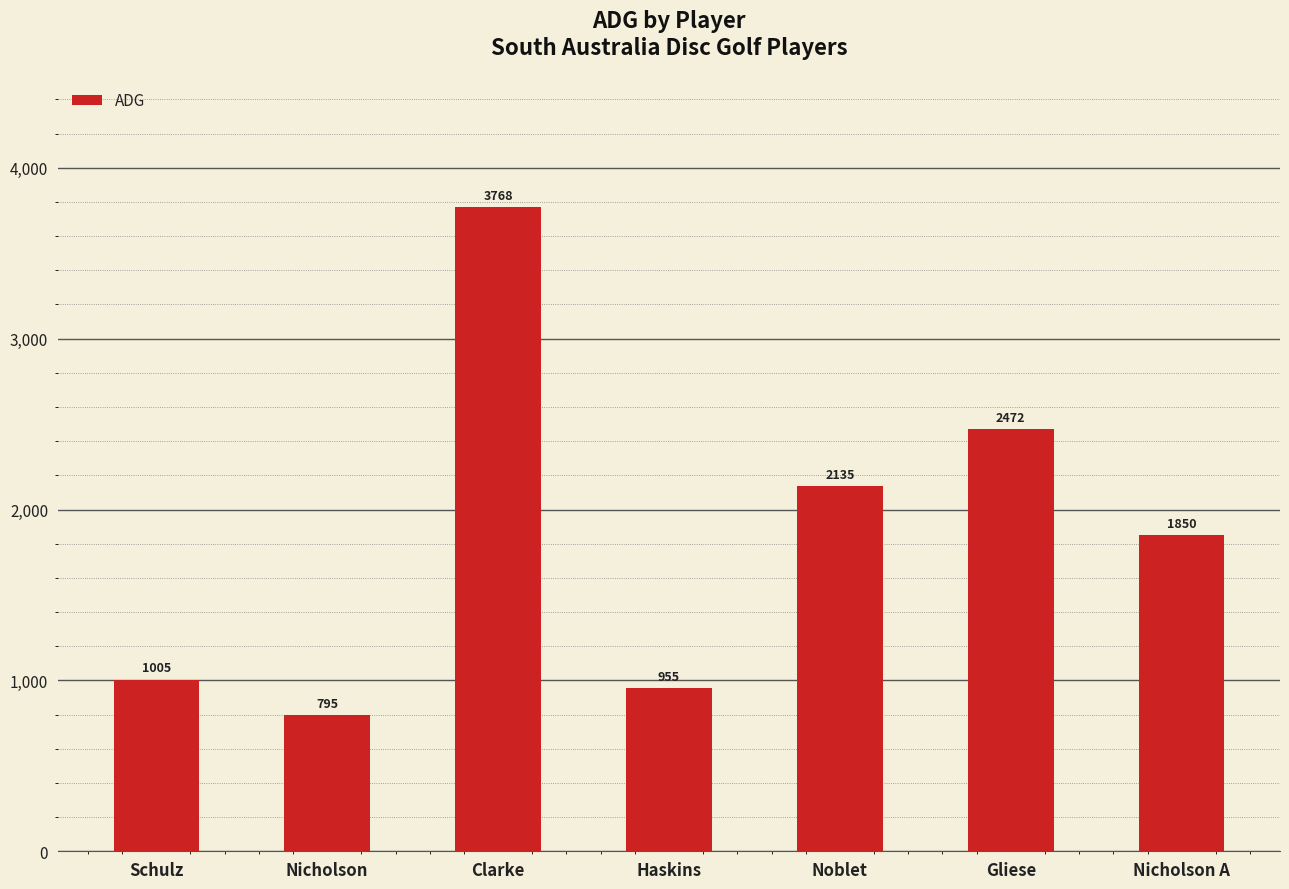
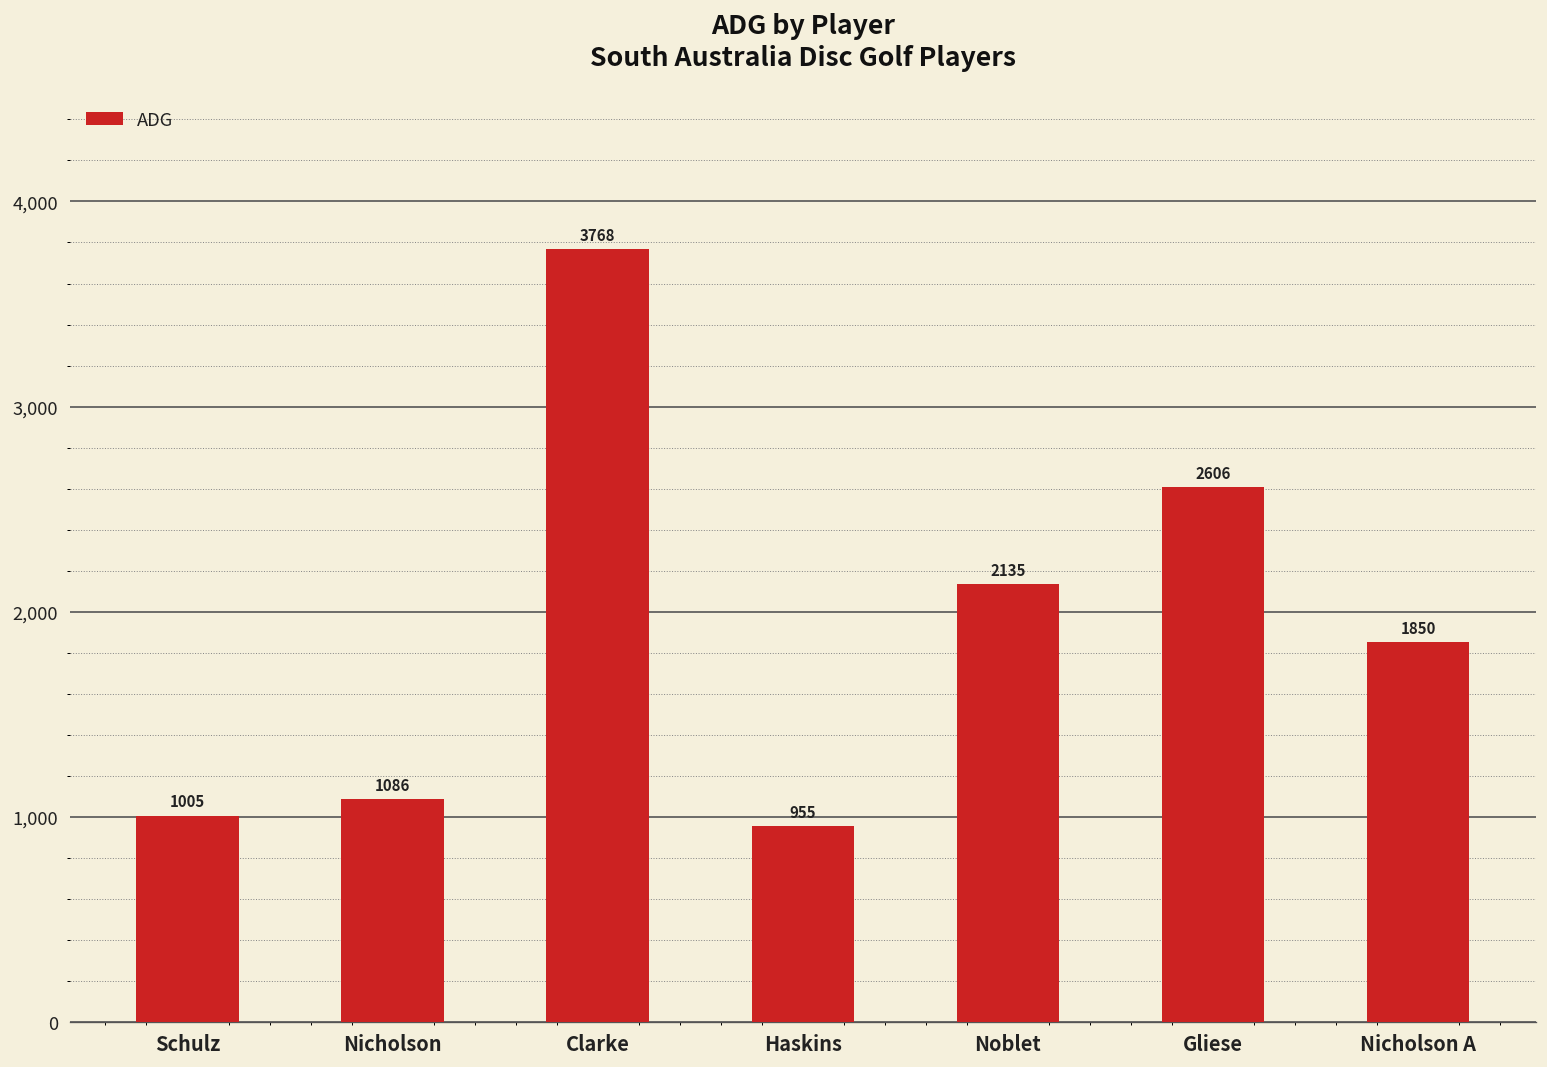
Nicholson: 795 -> 1086
Gliese: 2472 -> 2606
